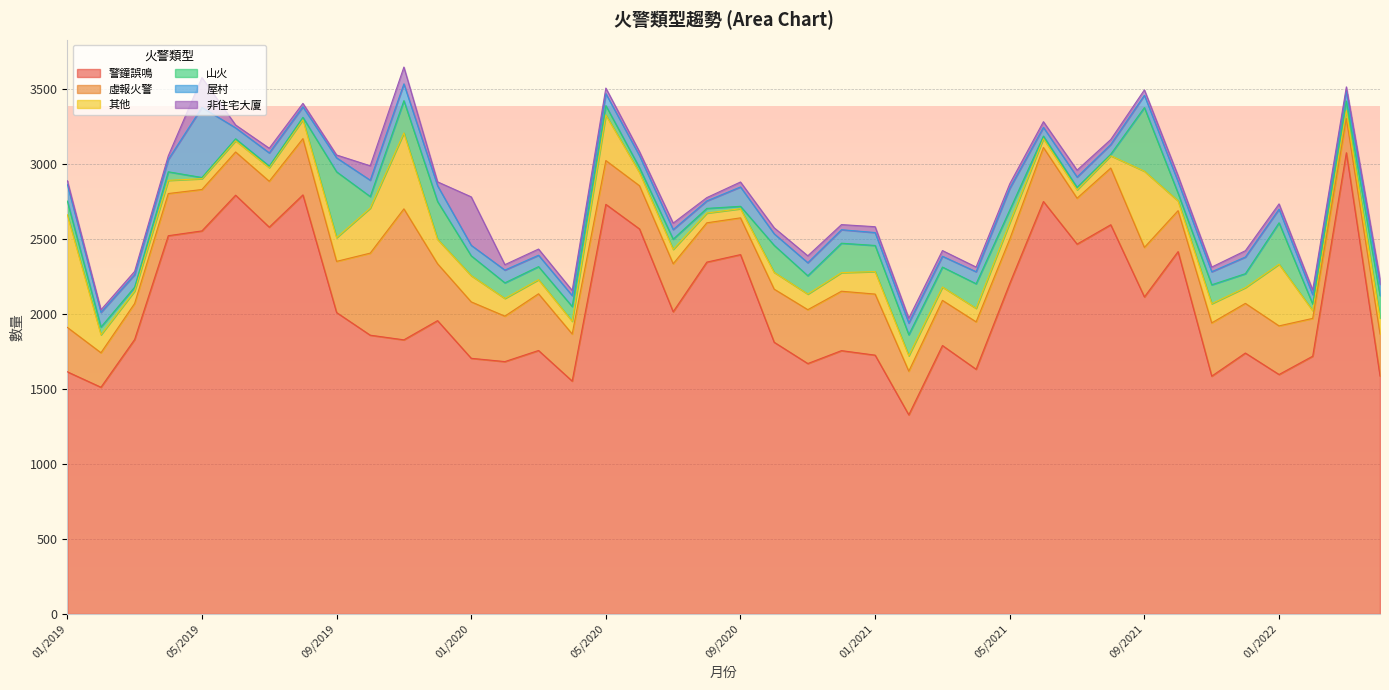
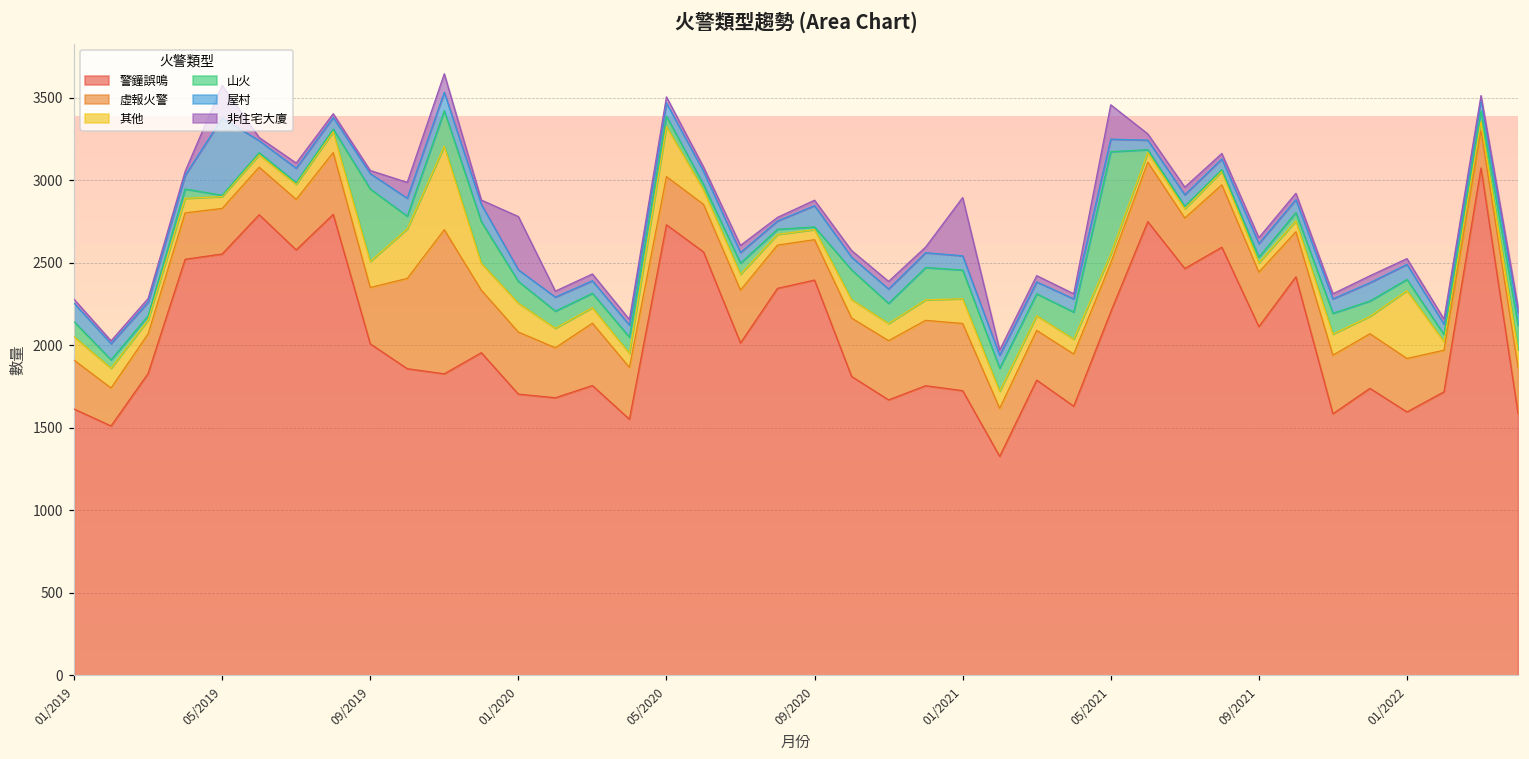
其他, 01/2019: 750 -> 140
非住宅大廈, 01/2021: 40 -> 350
其他, 05/2021: 110 -> 50
山火, 05/2021: 80 -> 620
屋村, 05/2021: 150 -> 80
非住宅大廈, 05/2021: 30 -> 210
其他, 09/2021: 510 -> 60
山火, 09/2021: 420 -> 30
山火, 01/2022: 280 -> 70
